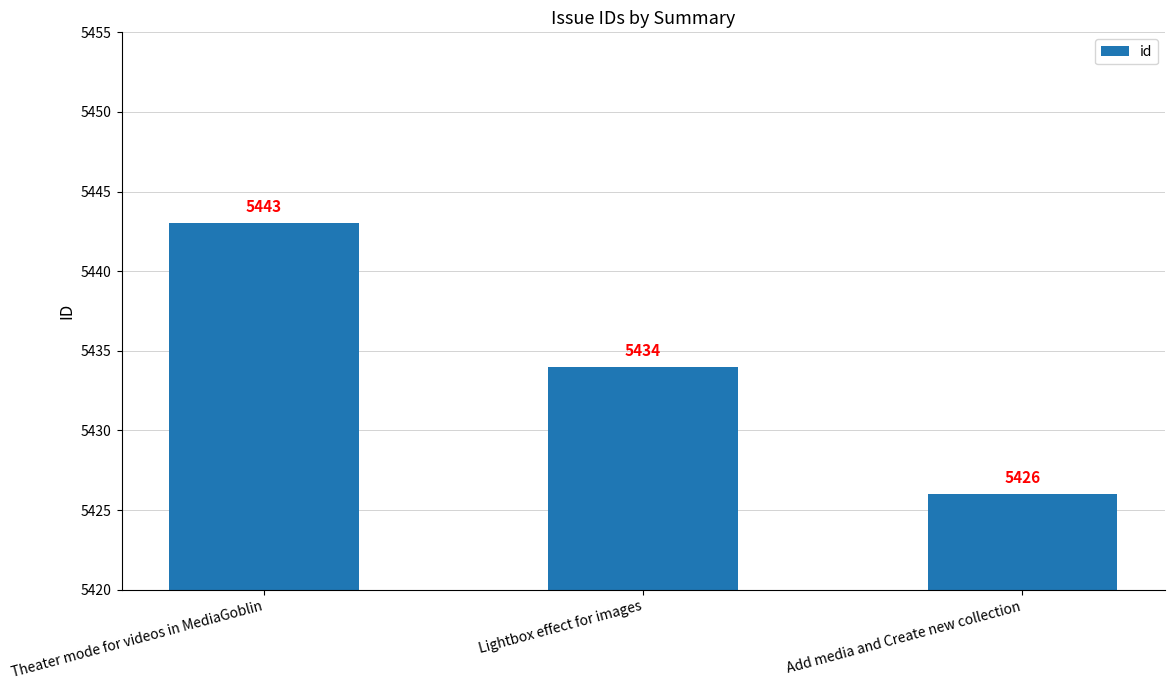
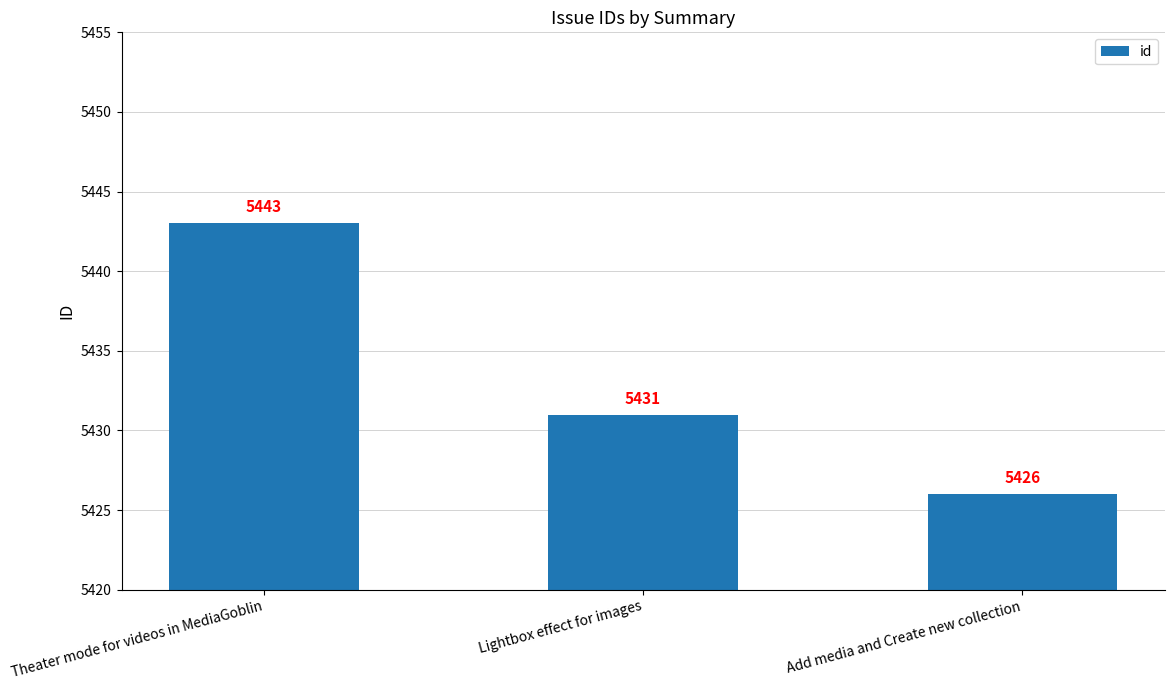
Lightbox effect for images: 5434 -> 5431
